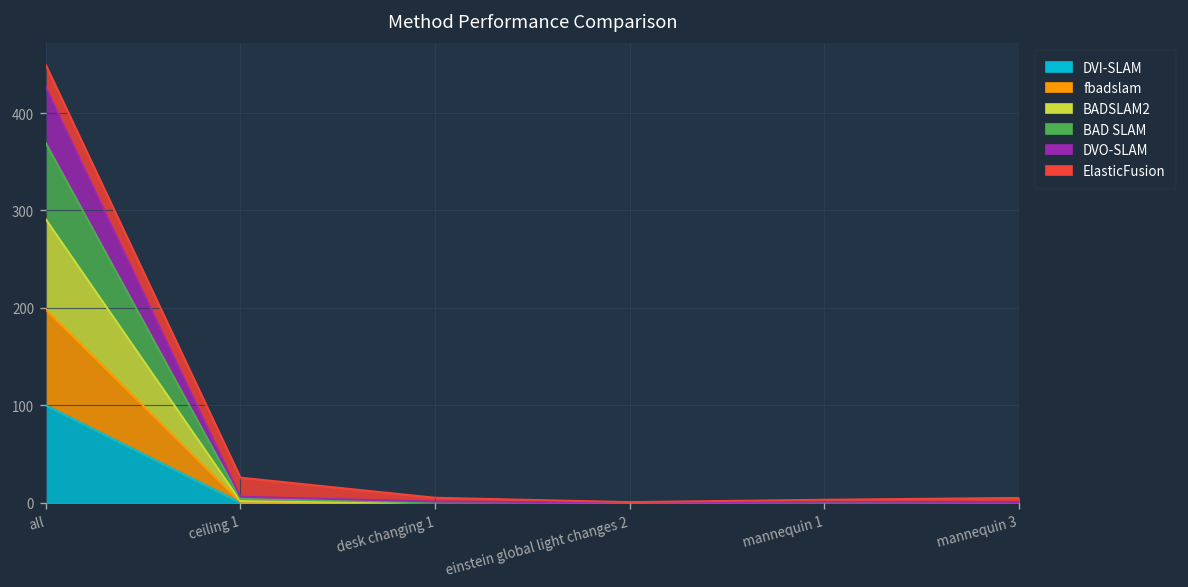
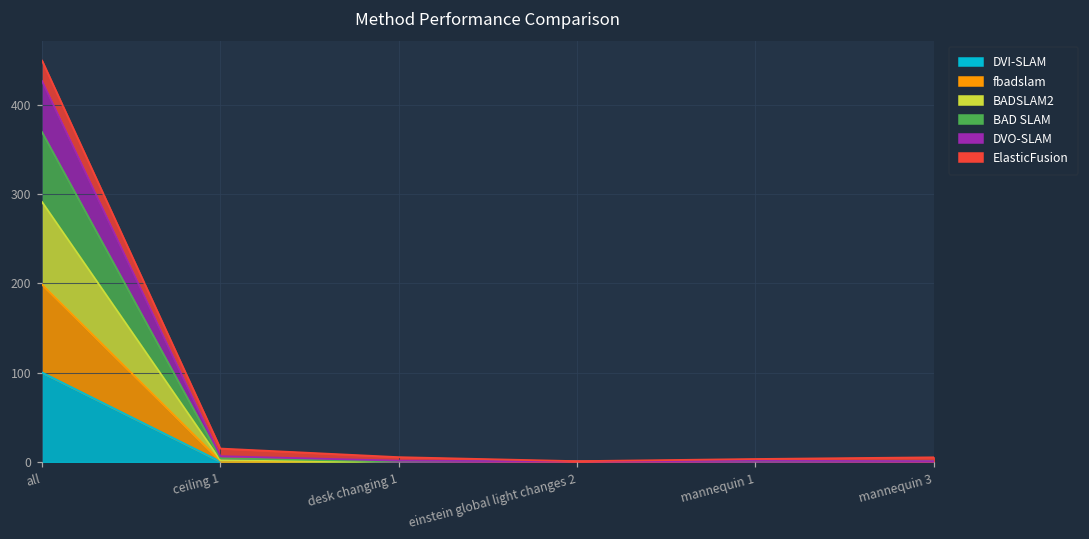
ElasticFusion, ceiling 1: 20 -> 10
